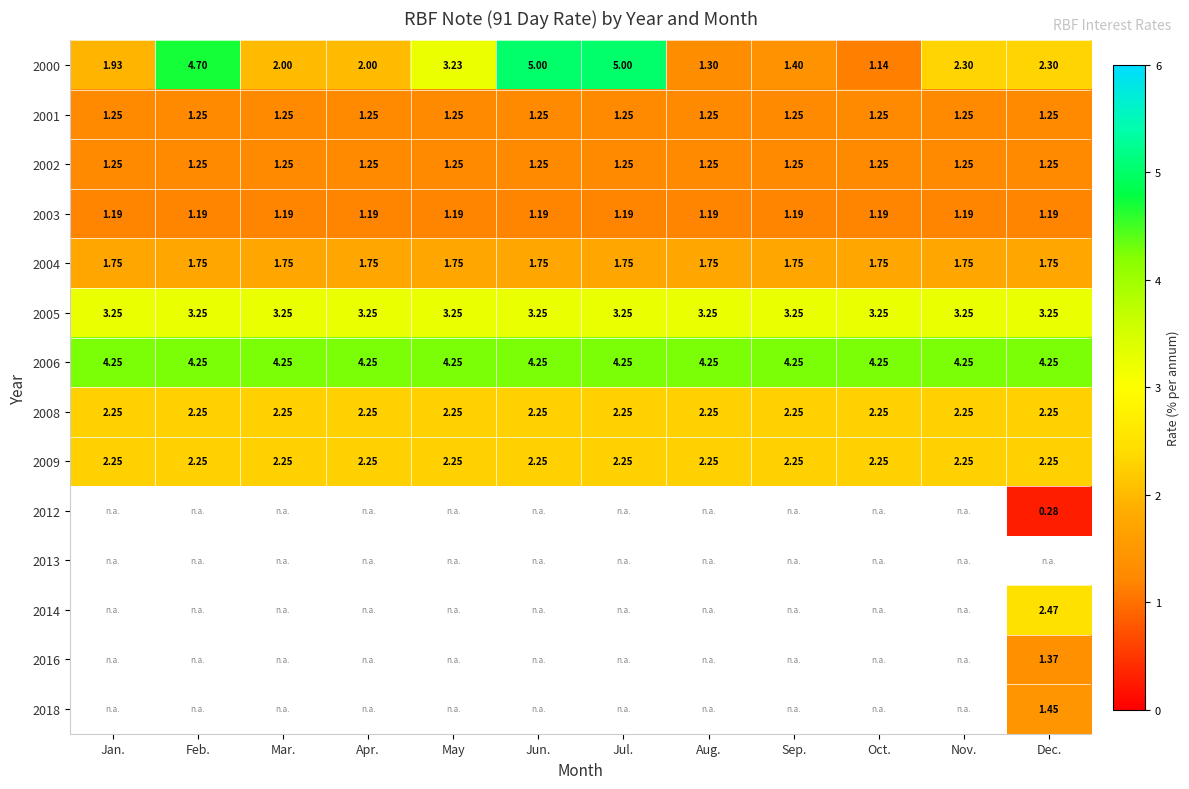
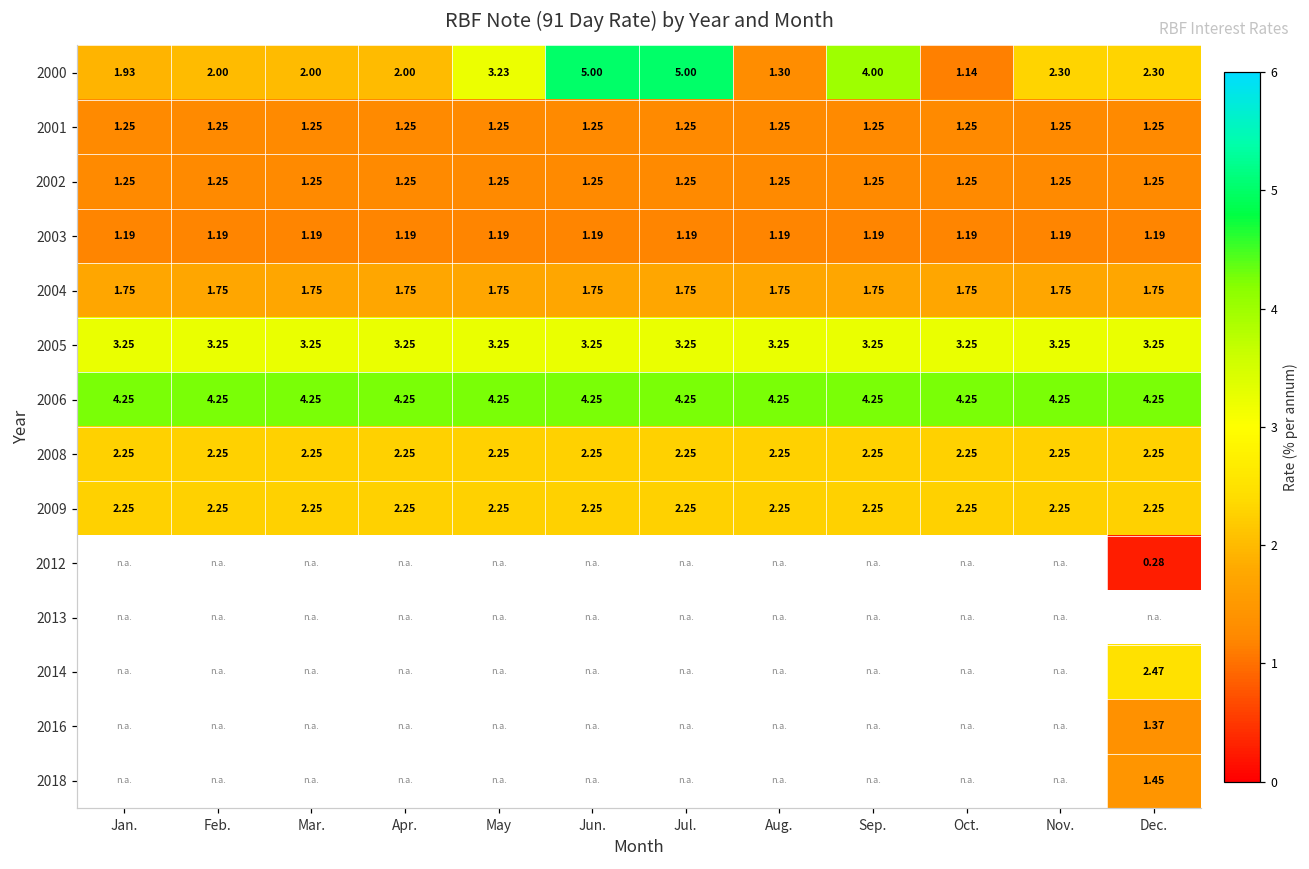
2000, Feb.: 4.70 -> 2.00
2000, Sep.: 1.40 -> 4.00
